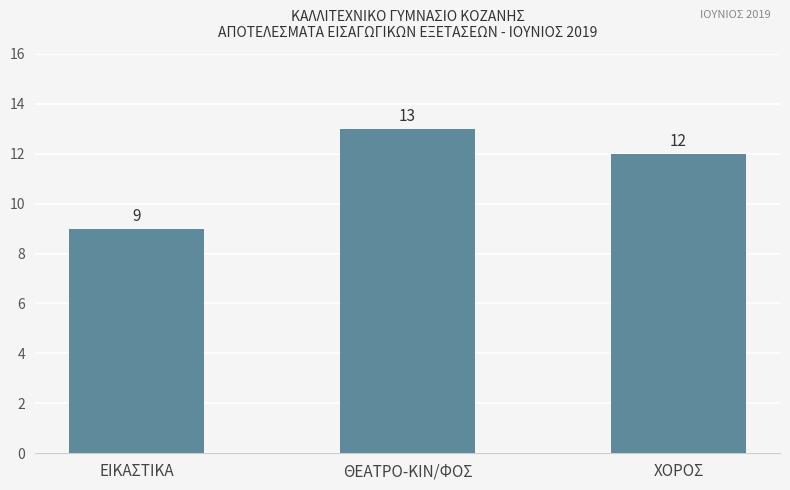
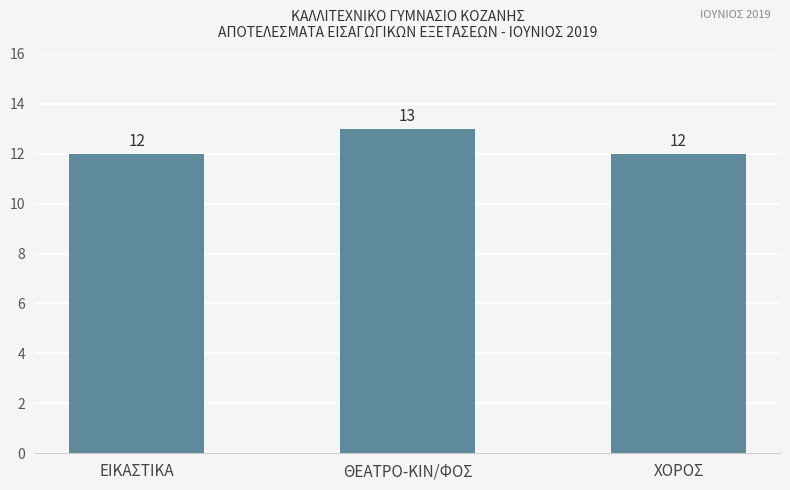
ΕΙΚΑΣΤΙΚΑ: 9 -> 12
